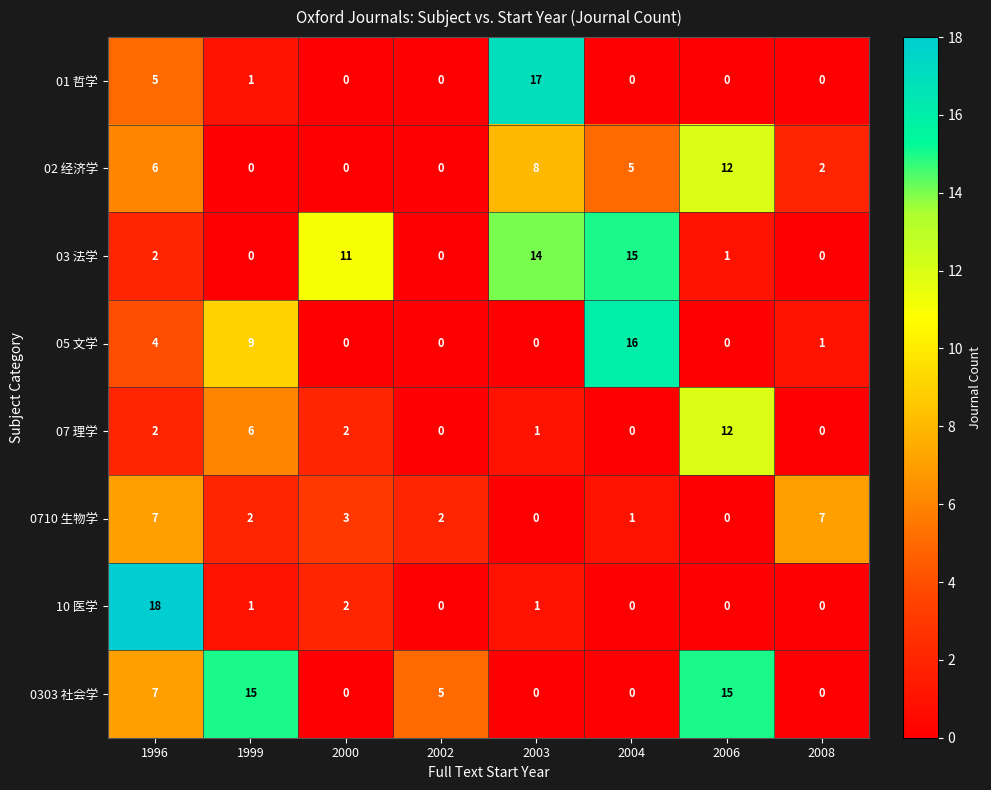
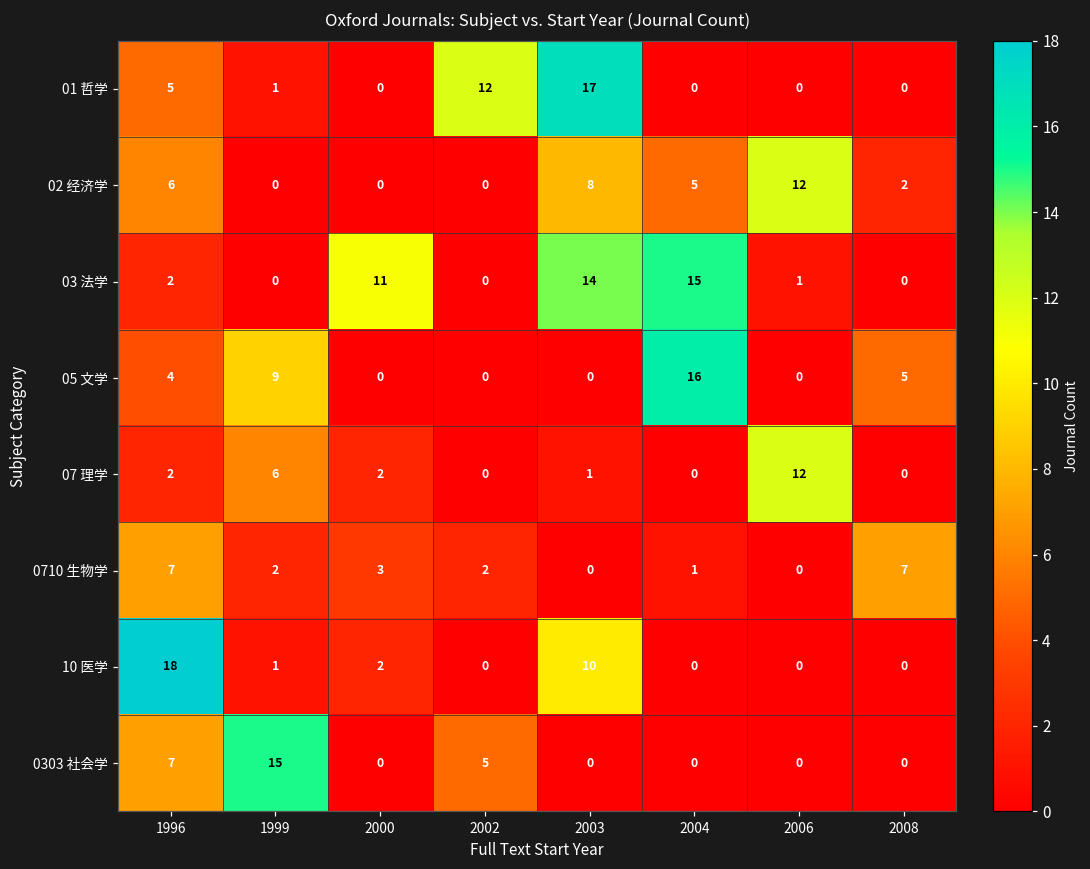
01 哲学, 2002: 0 -> 12
05 文学, 2008: 1 -> 5
10 医学, 2003: 1 -> 10
0303 社会学, 2006: 15 -> 0
